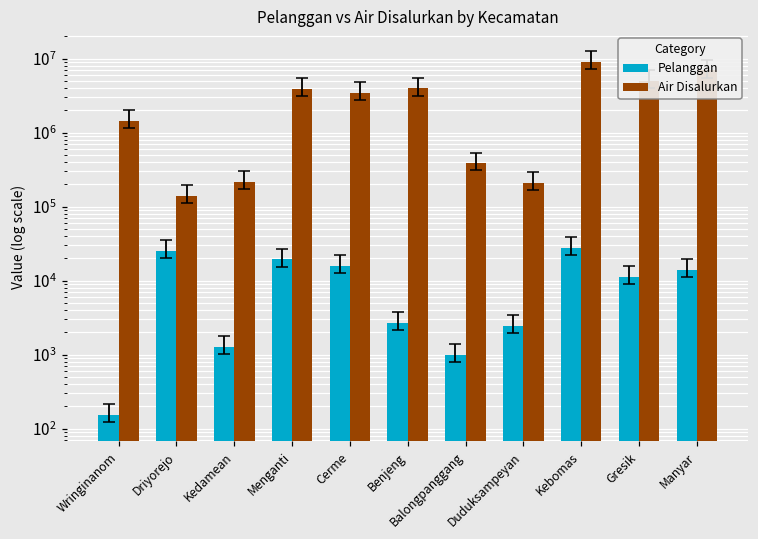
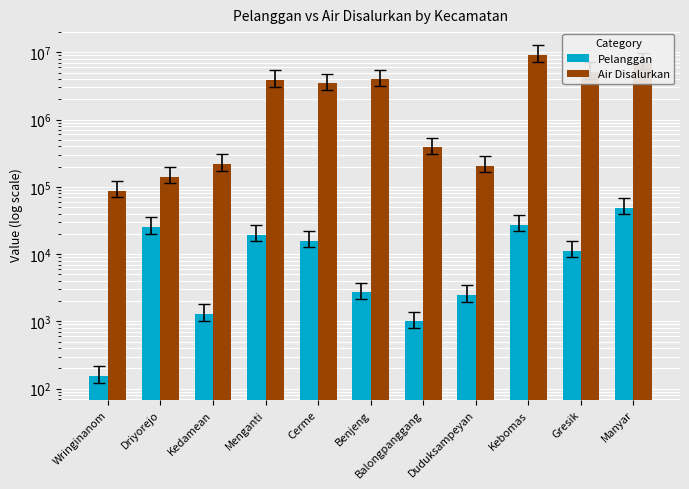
Air Disalurkan, Wringinanom: 1500000 -> 90000
Pelanggan, Manyar: 14000 -> 50000
